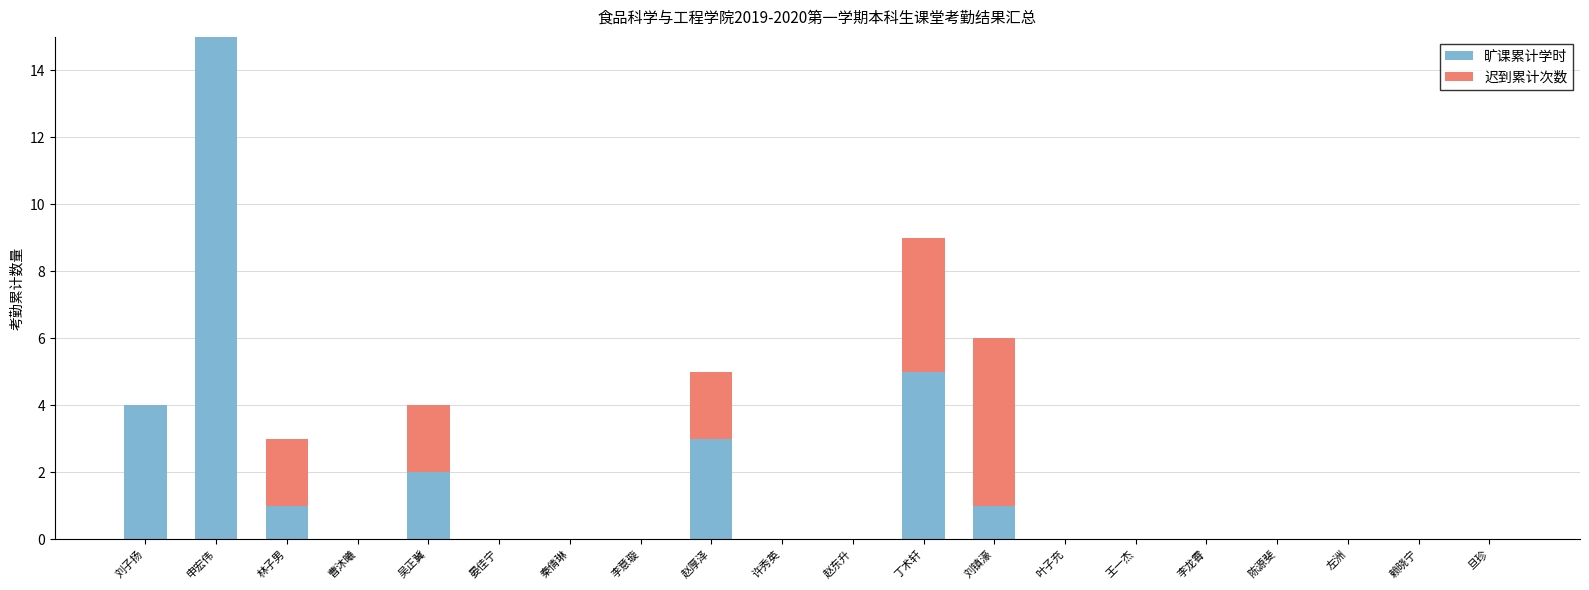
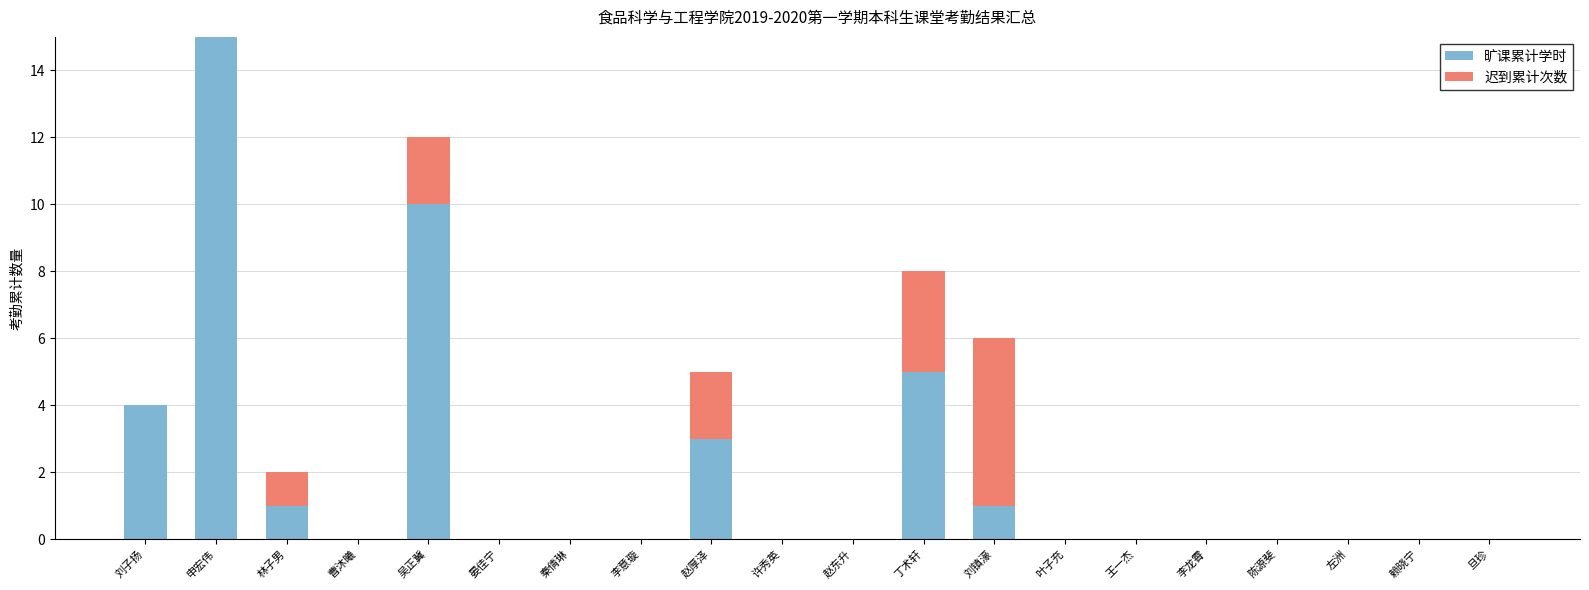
迟到累计次数, 林子男: 2 -> 1
旷课累计学时, 吴正冀: 2 -> 10
迟到累计次数, 丁术轩: 4 -> 3
